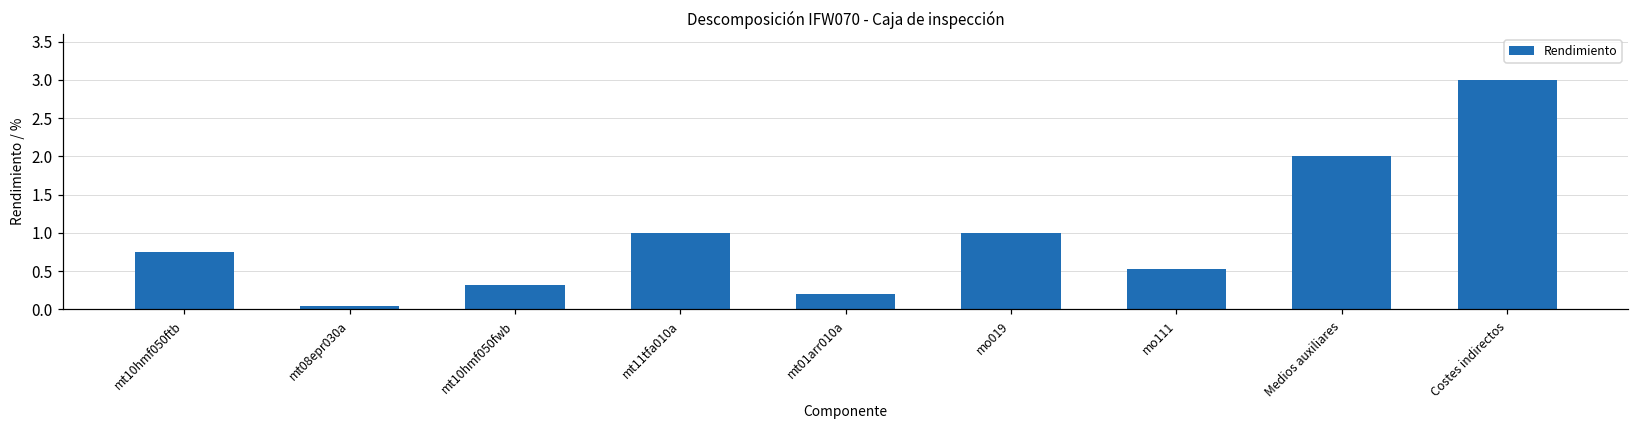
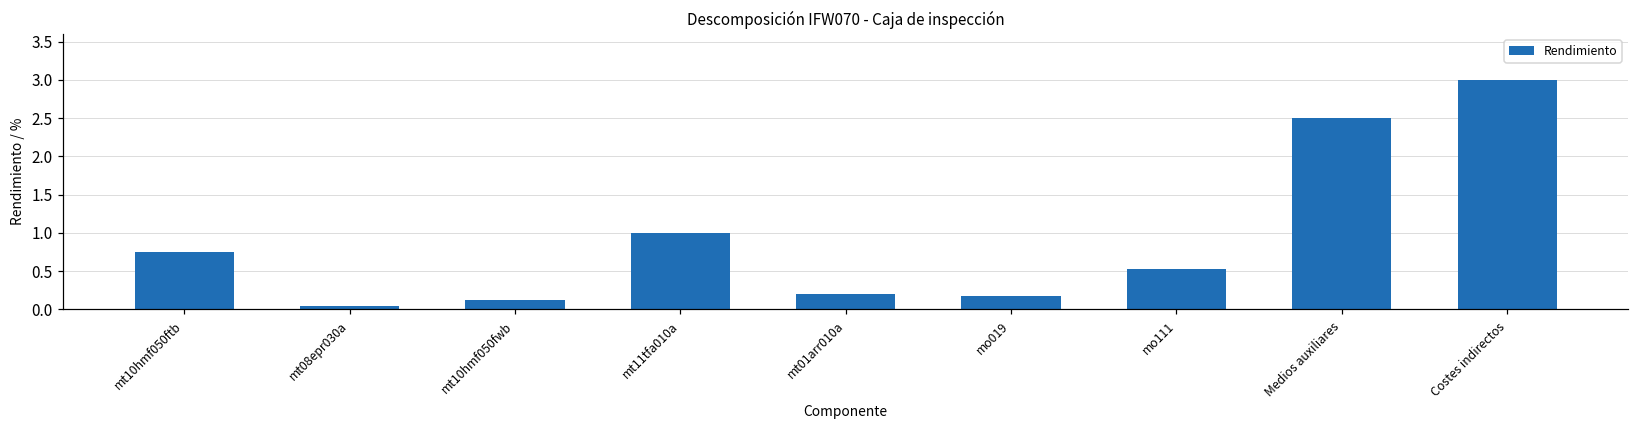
mt10hmf050fwb: 0.3 -> 0.1
mo019: 1.0 -> 0.2
Medios auxiliares: 2.0 -> 2.5
